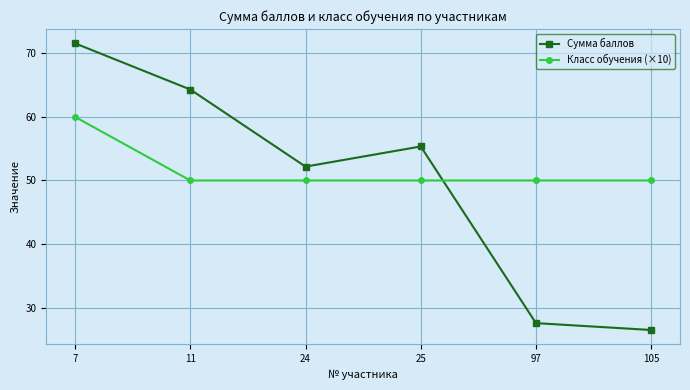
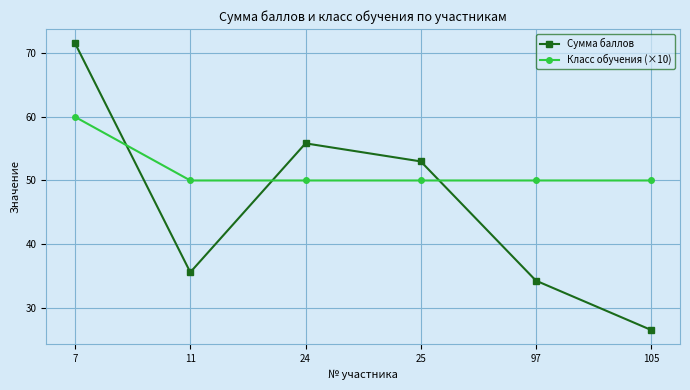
Сумма баллов, 11: 64 -> 36
Сумма баллов, 24: 52 -> 56
Сумма баллов, 25: 55 -> 53
Сумма баллов, 97: 28 -> 34
